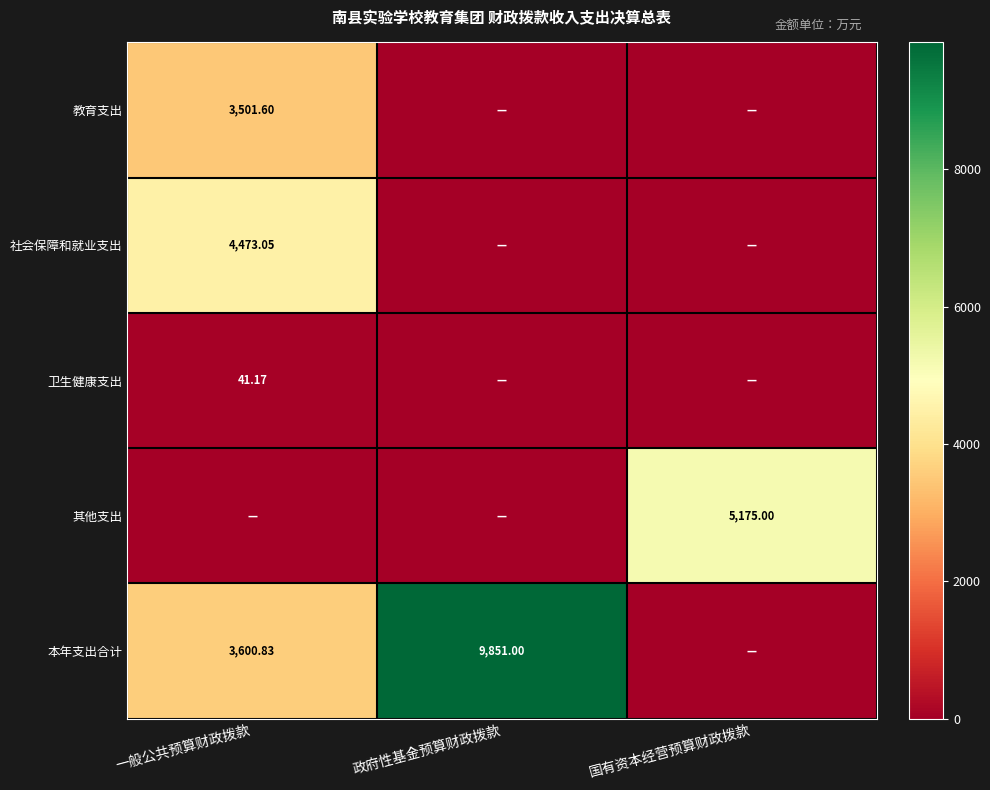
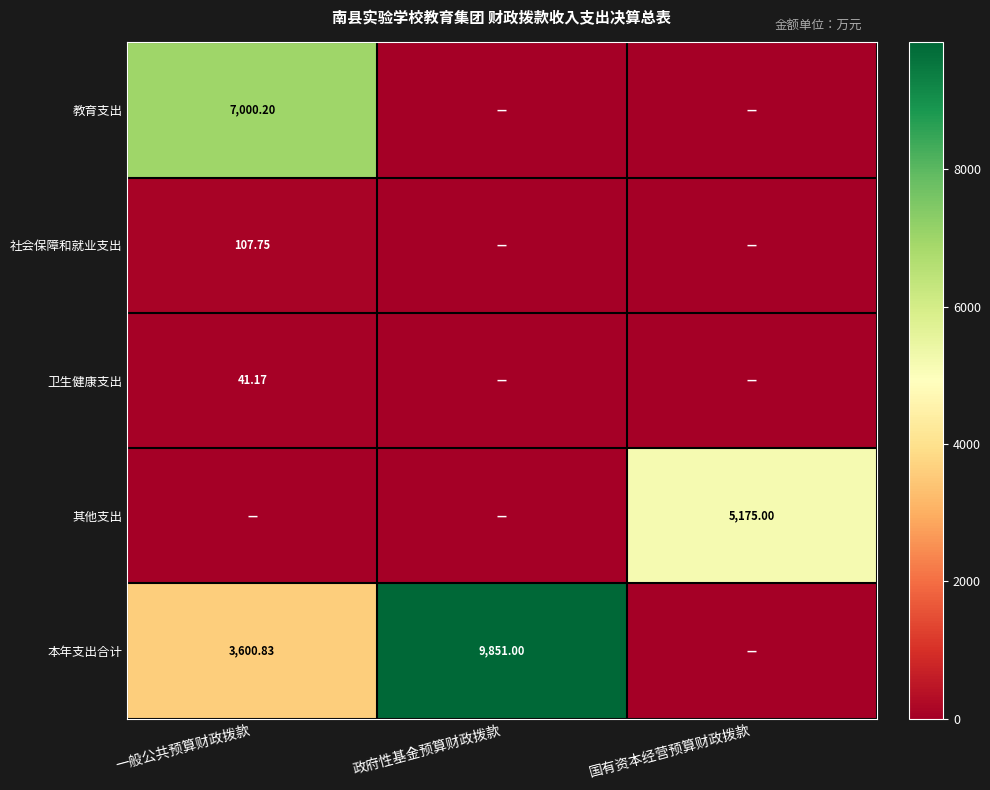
教育支出, 一般公共预算财政拨款: 3,501.60 -> 7,000.20
社会保障和就业支出, 一般公共预算财政拨款: 4,473.05 -> 107.75
